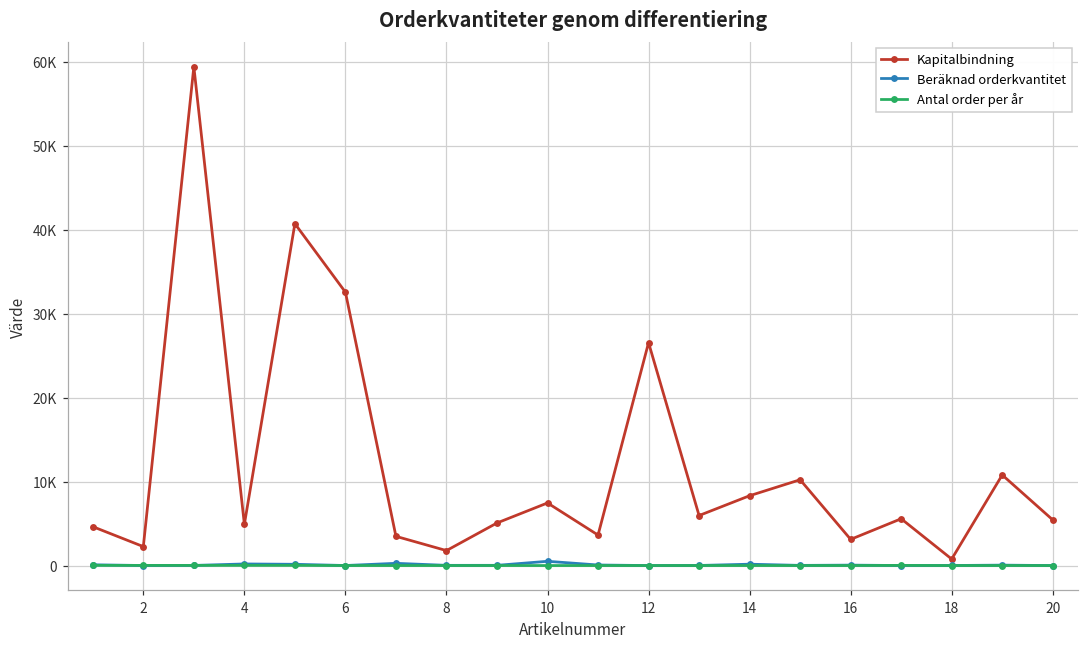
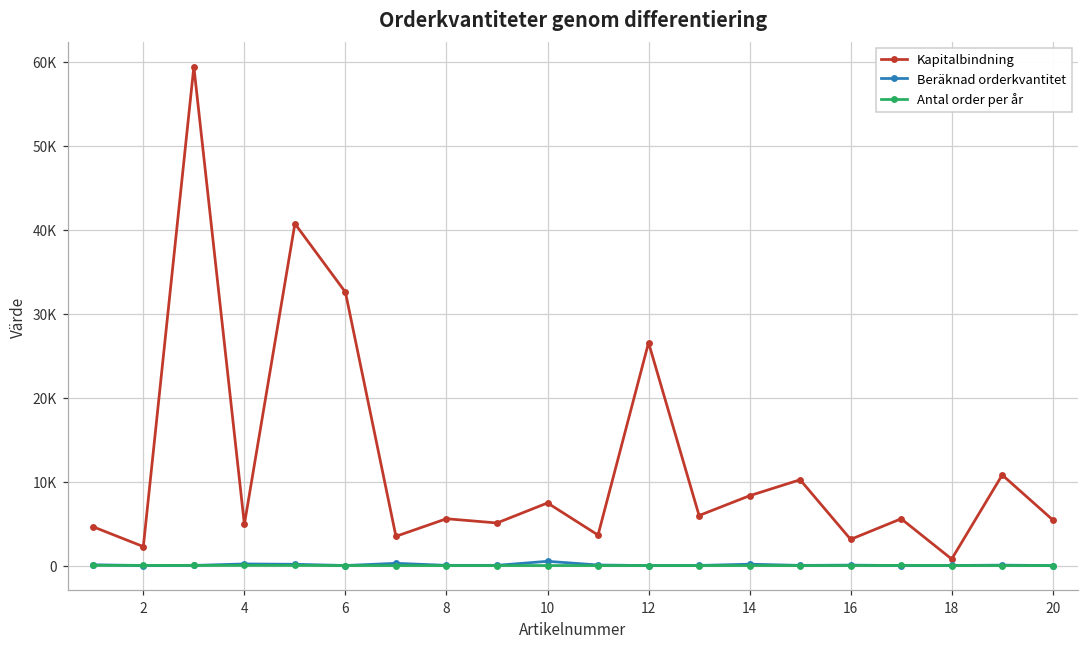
Kapitalbindning, 8: 2000 -> 6000
